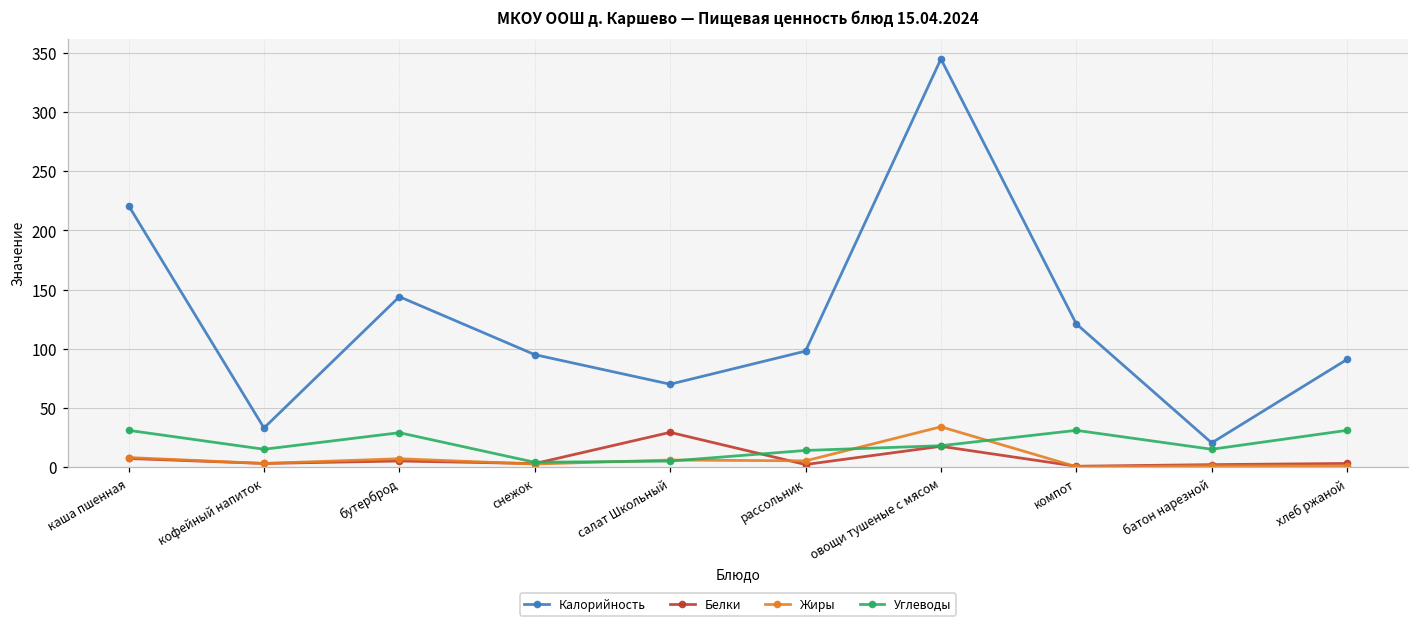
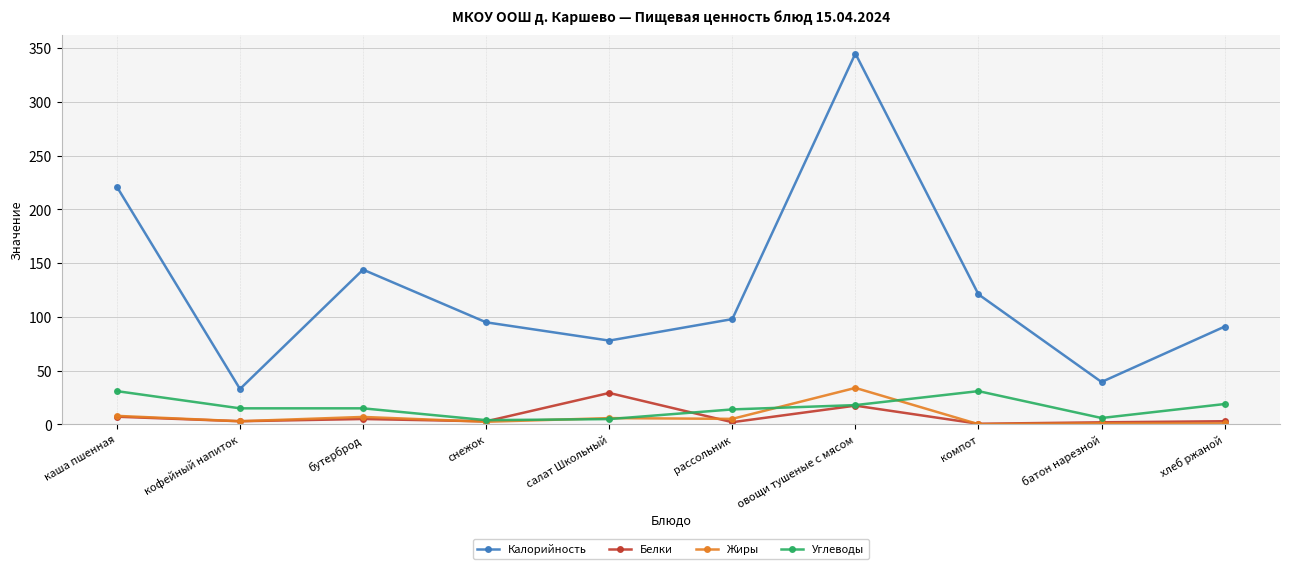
Углеводы, бутерброд: 29 -> 15
Калорийность, салат Школьный: 70 -> 78
Калорийность, батон нарезной: 20 -> 40
Углеводы, батон нарезной: 15 -> 6
Углеводы, хлеб ржаной: 31 -> 19
